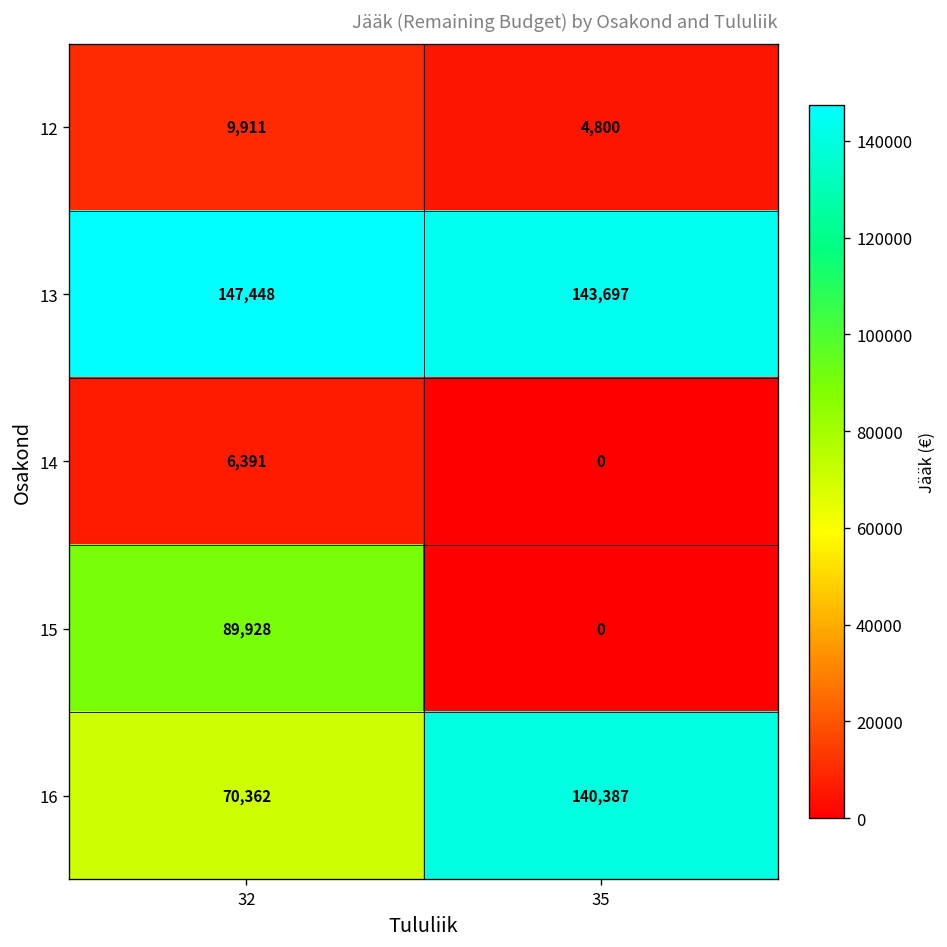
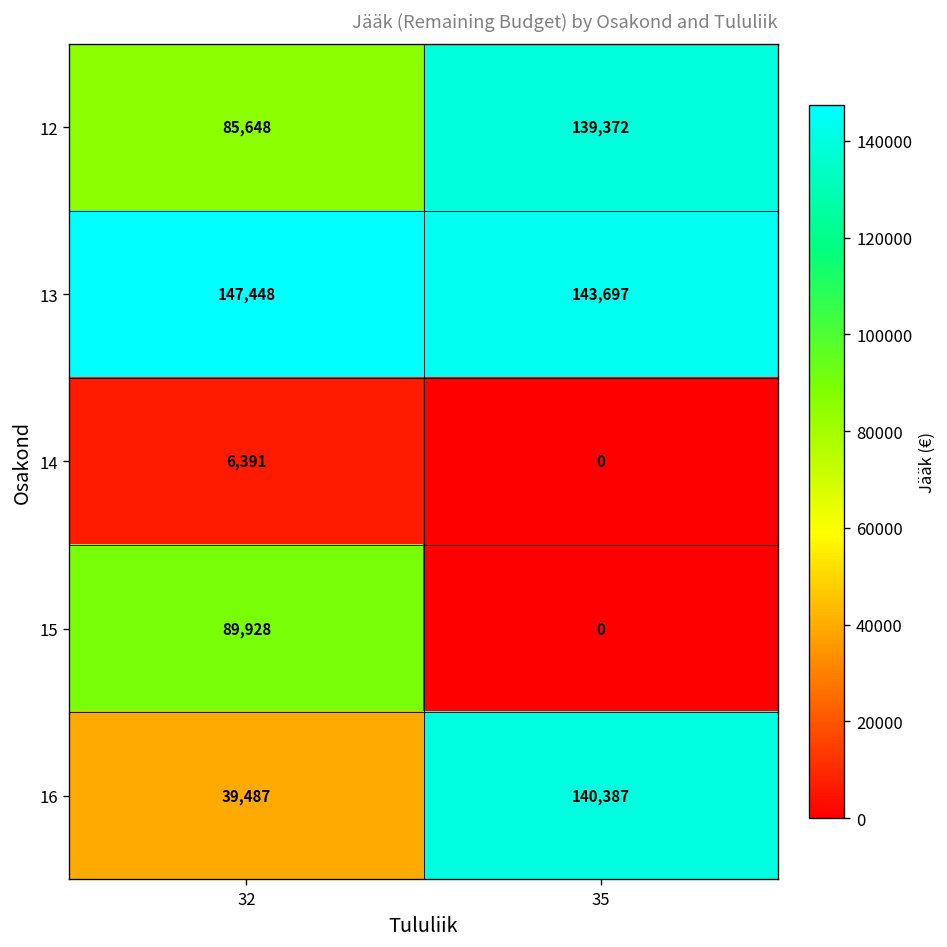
12, 32: 9,911 -> 85,648
12, 35: 4,800 -> 139,372
16, 32: 70,362 -> 39,487
